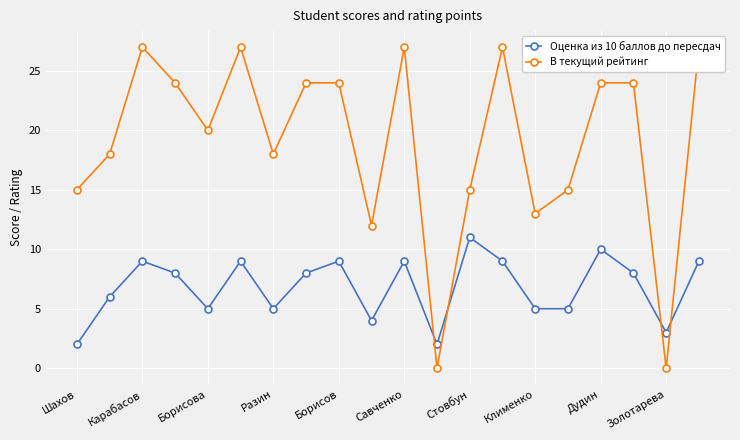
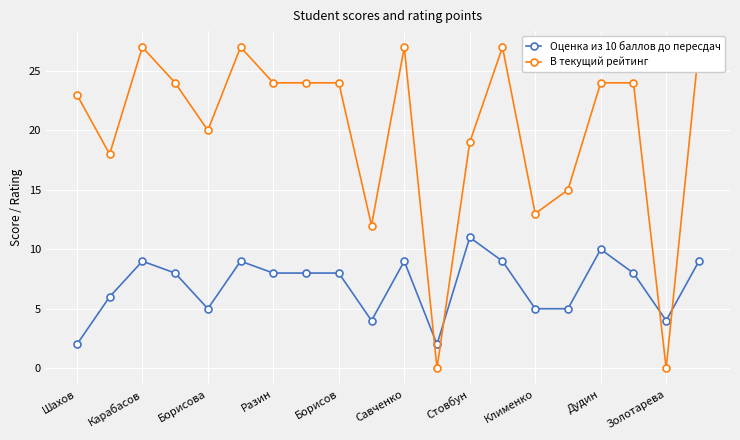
В текущий рейтинг, Шахов: 15 -> 23
Оценка из 10 баллов до пересдач, Разин: 5 -> 8
В текущий рейтинг, Разин: 18 -> 24
Оценка из 10 баллов до пересдач, Борисов: 9 -> 8
В текущий рейтинг, Стовбун: 15 -> 19
Оценка из 10 баллов до пересдач, Золотарева: 3 -> 4
